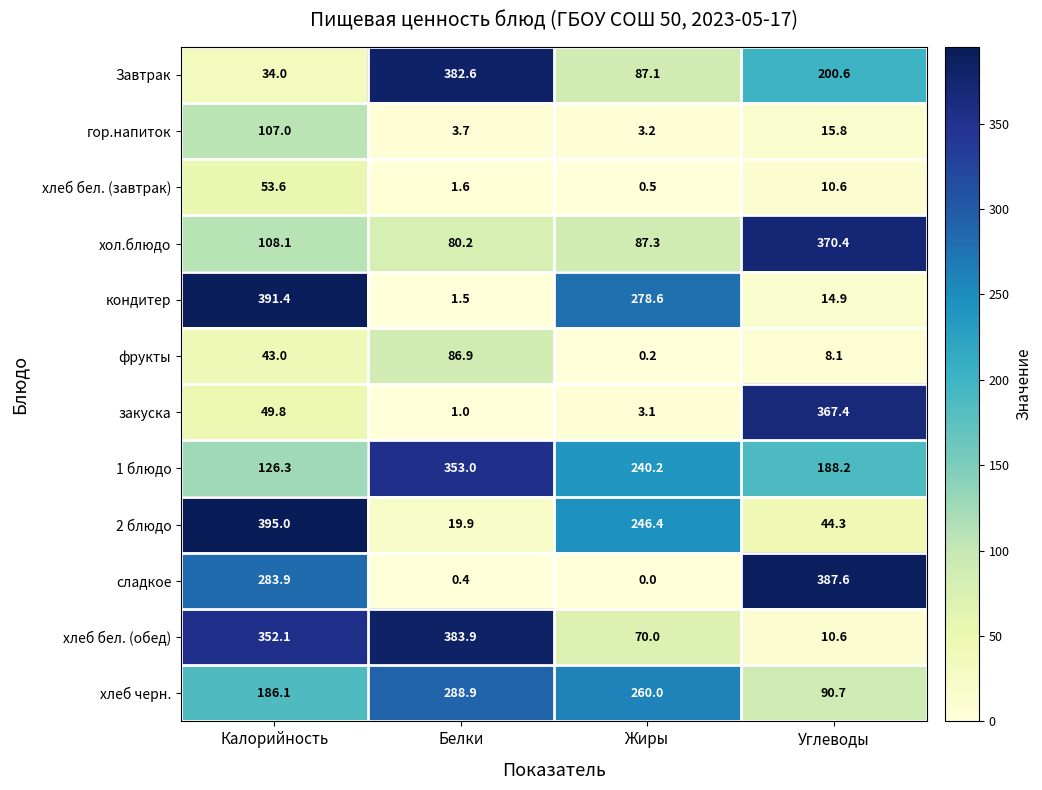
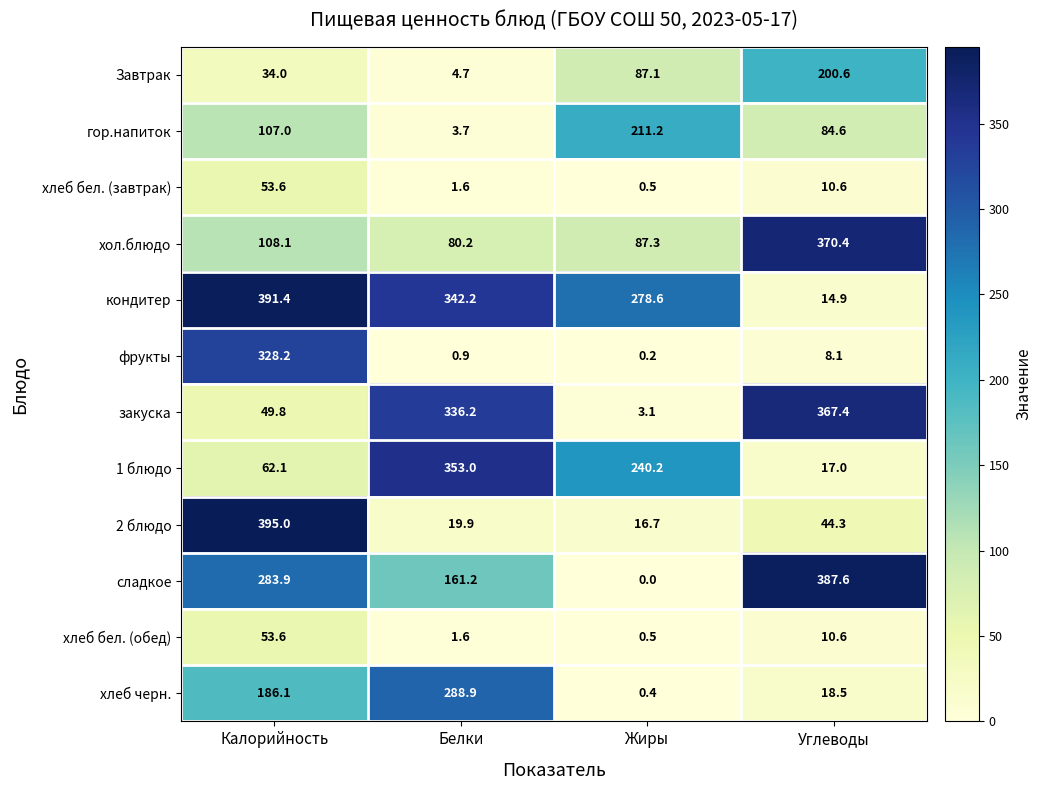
Завтрак, Белки: 382.6 -> 4.7
гор.напиток, Жиры: 3.2 -> 211.2
гор.напиток, Углеводы: 15.8 -> 84.6
кондитер, Белки: 1.5 -> 342.2
фрукты, Калорийность: 43.0 -> 328.2
фрукты, Белки: 86.9 -> 0.9
закуска, Белки: 1.0 -> 336.2
1 блюдо, Калорийность: 126.3 -> 62.1
1 блюдо, Углеводы: 188.2 -> 17.0
2 блюдо, Жиры: 246.4 -> 16.7
сладкое, Белки: 0.4 -> 161.2
хлеб бел. (обед), Калорийность: 352.1 -> 53.6
хлеб бел. (обед), Белки: 383.9 -> 1.6
хлеб бел. (обед), Жиры: 70.0 -> 0.5
хлеб черн., Жиры: 260.0 -> 0.4
хлеб черн., Углеводы: 90.7 -> 18.5
